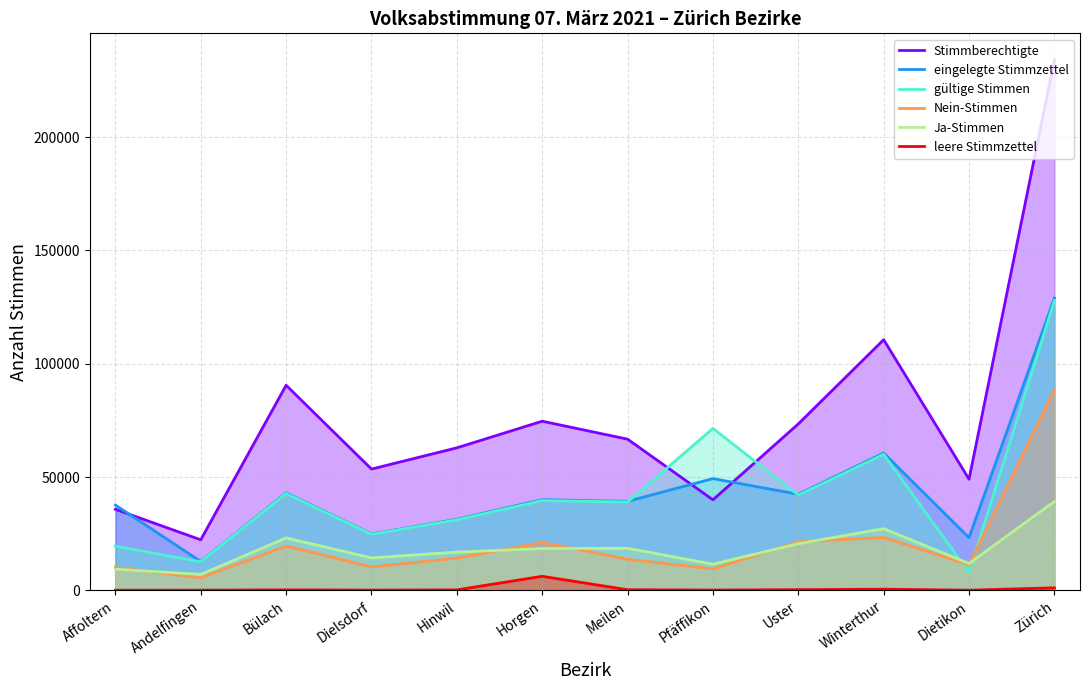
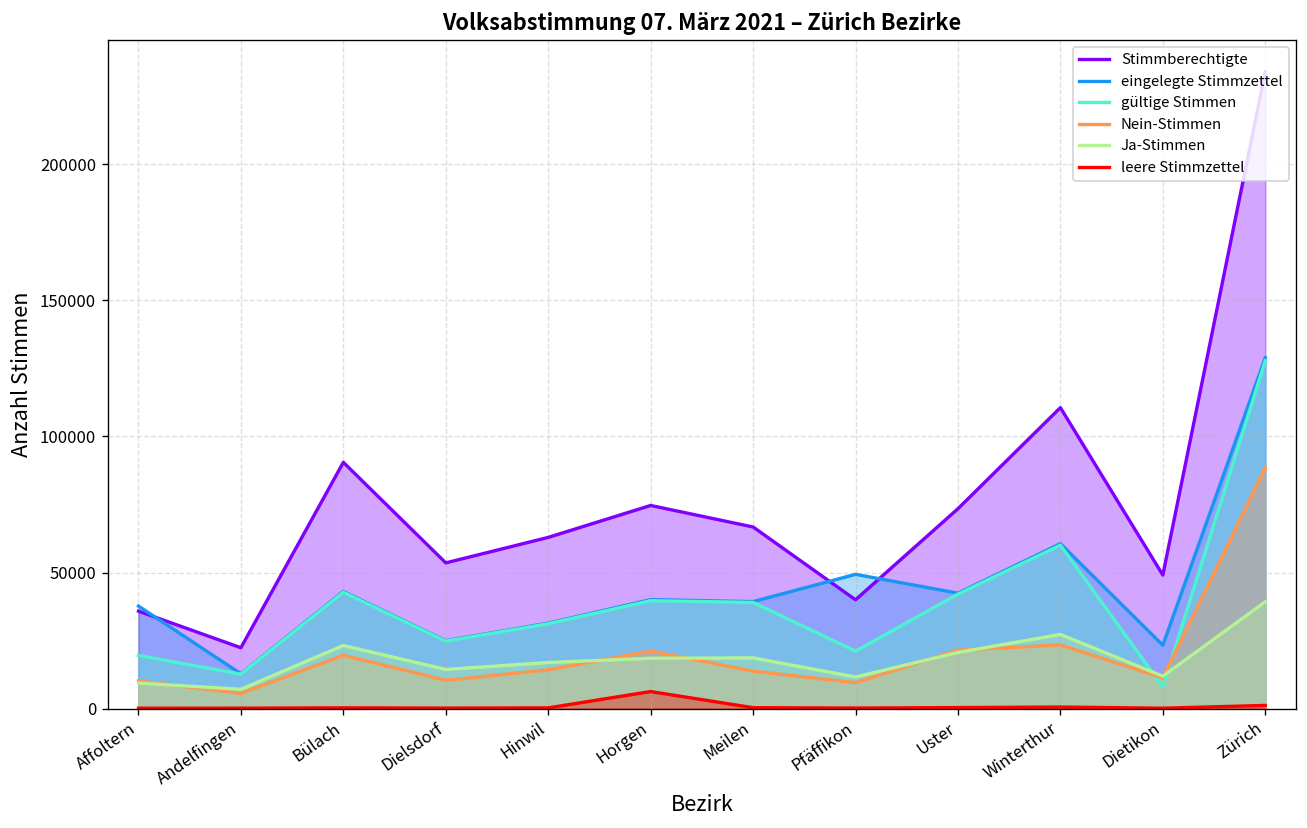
gültige Stimmen, Pfäffikon: 71000 -> 21000
